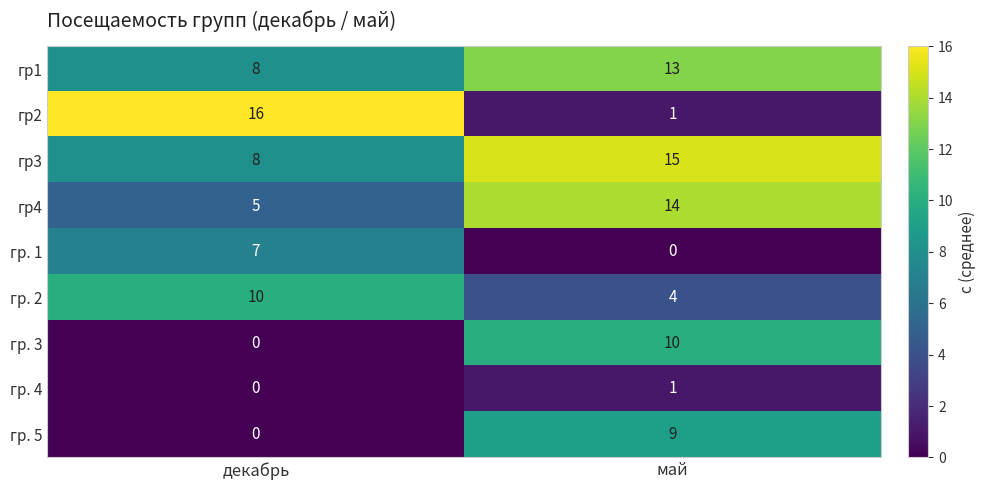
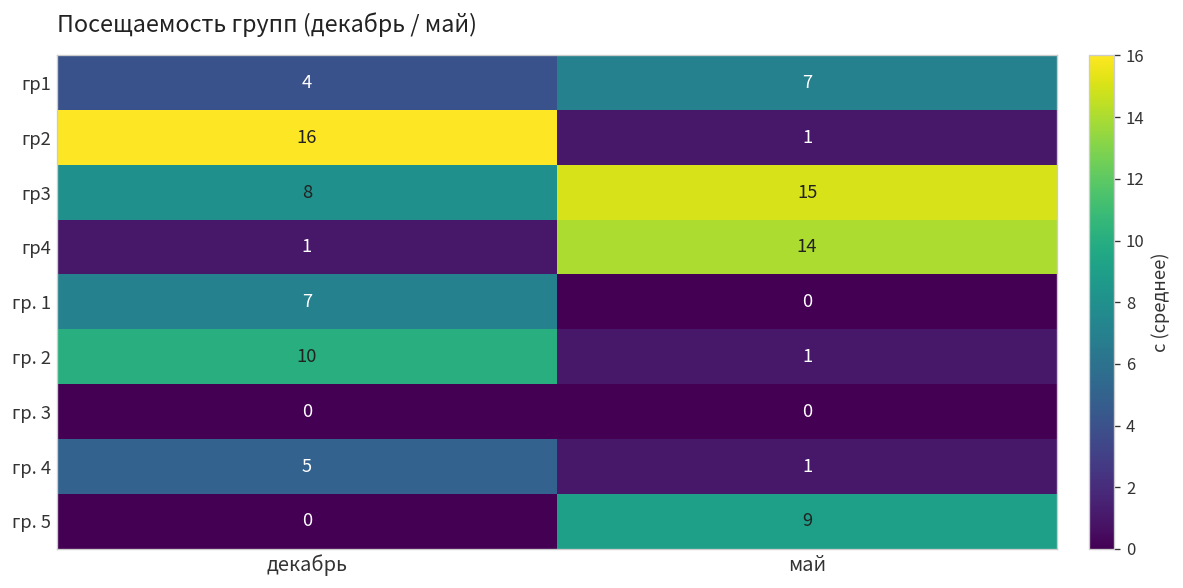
гр1, декабрь: 8 -> 4
гр1, май: 13 -> 7
гр4, декабрь: 5 -> 1
гр. 2, май: 4 -> 1
гр. 3, май: 10 -> 0
гр. 4, декабрь: 0 -> 5
